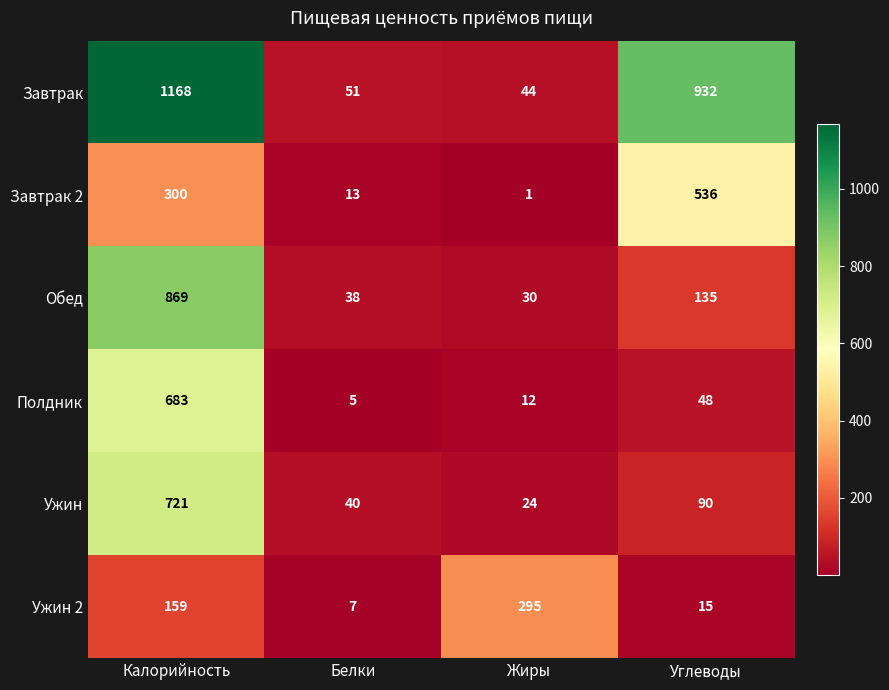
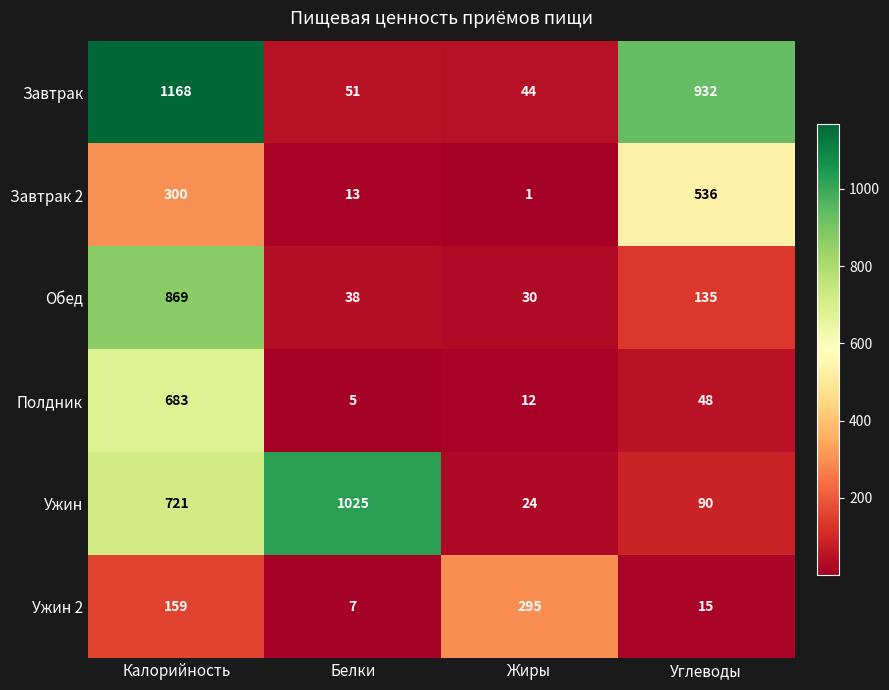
Ужин, Белки: 40 -> 1025
